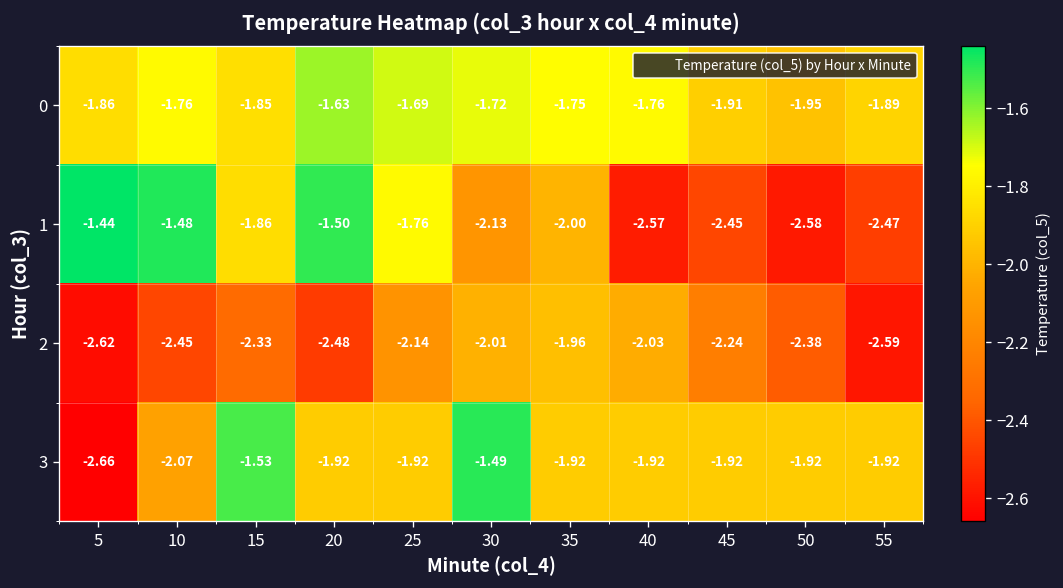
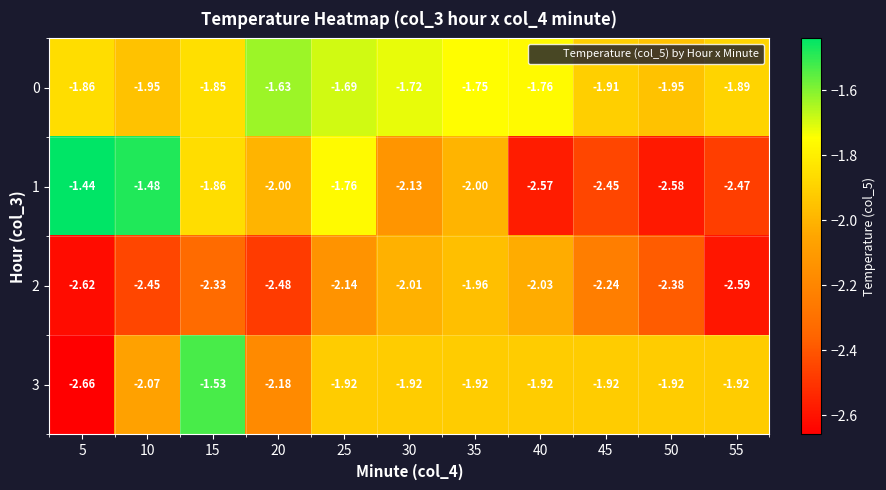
0, 10: -1.76 -> -1.95
1, 20: -1.50 -> -2.00
3, 20: -1.92 -> -2.18
3, 30: -1.49 -> -1.92
